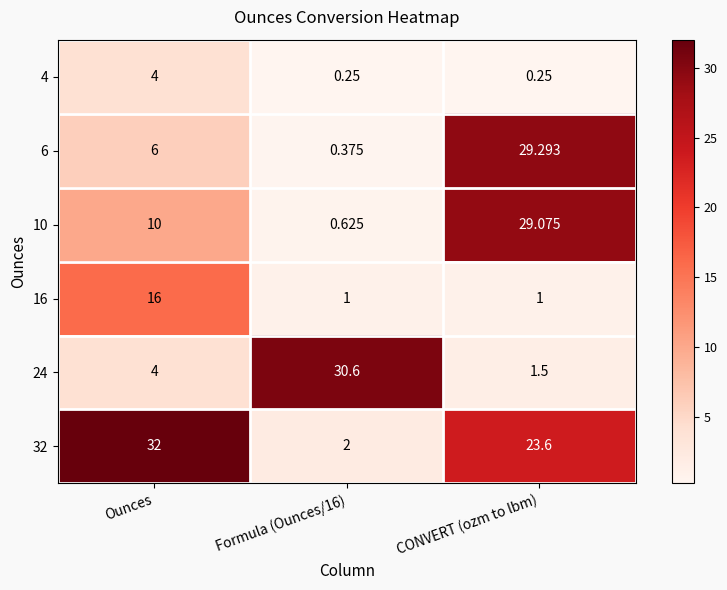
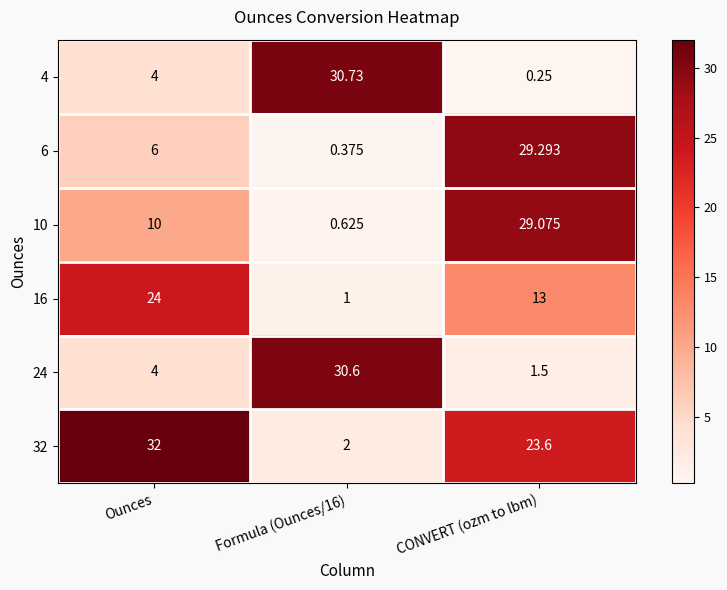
4, Formula (Ounces/16): 0.25 -> 30.73
16, Ounces: 16 -> 24
16, CONVERT (ozm to lbm): 1 -> 13
